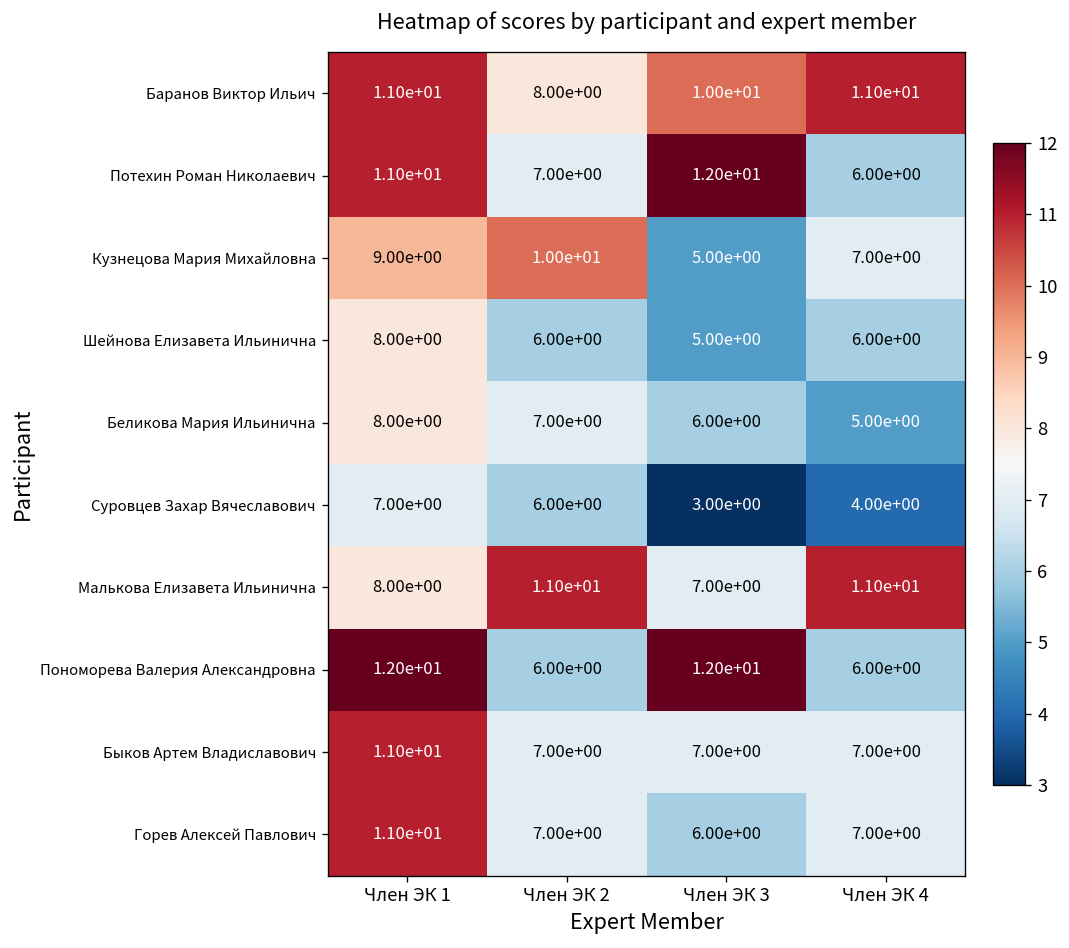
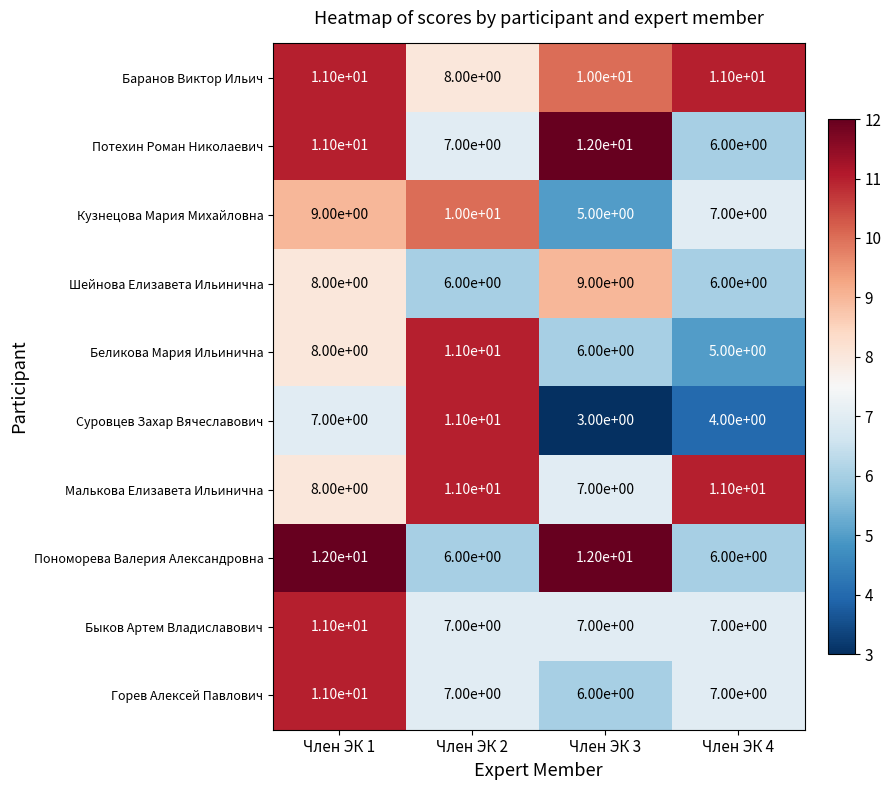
Шейнова Елизавета Ильинична, Член ЭК 3: 5.00e+00 -> 9.00e+00
Беликова Мария Ильинична, Член ЭК 2: 7.00e+00 -> 1.10e+01
Суровцев Захар Вячеславович, Член ЭК 2: 6.00e+00 -> 1.10e+01
